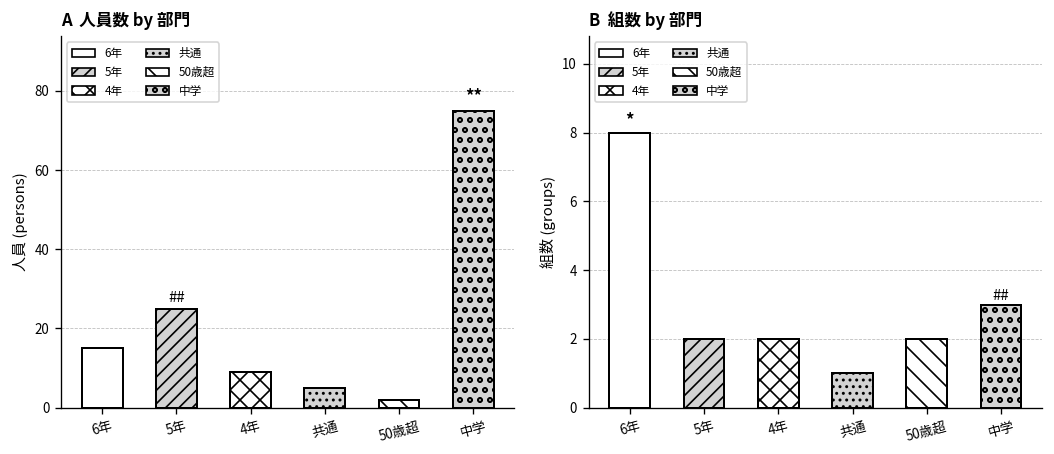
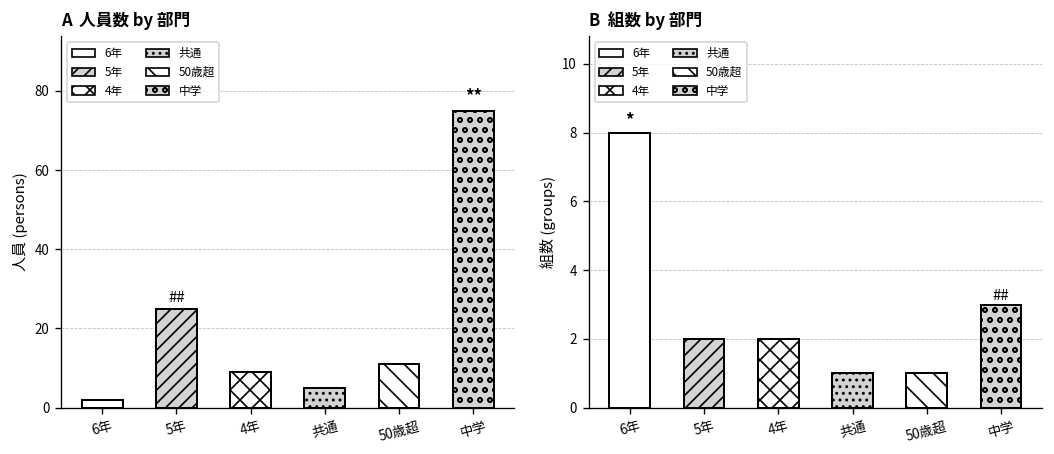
A 人員数 by 部門, 6年: 15 -> 2
A 人員数 by 部門, 50歳超: 2 -> 11
B 組数 by 部門, 50歳超: 2 -> 1
